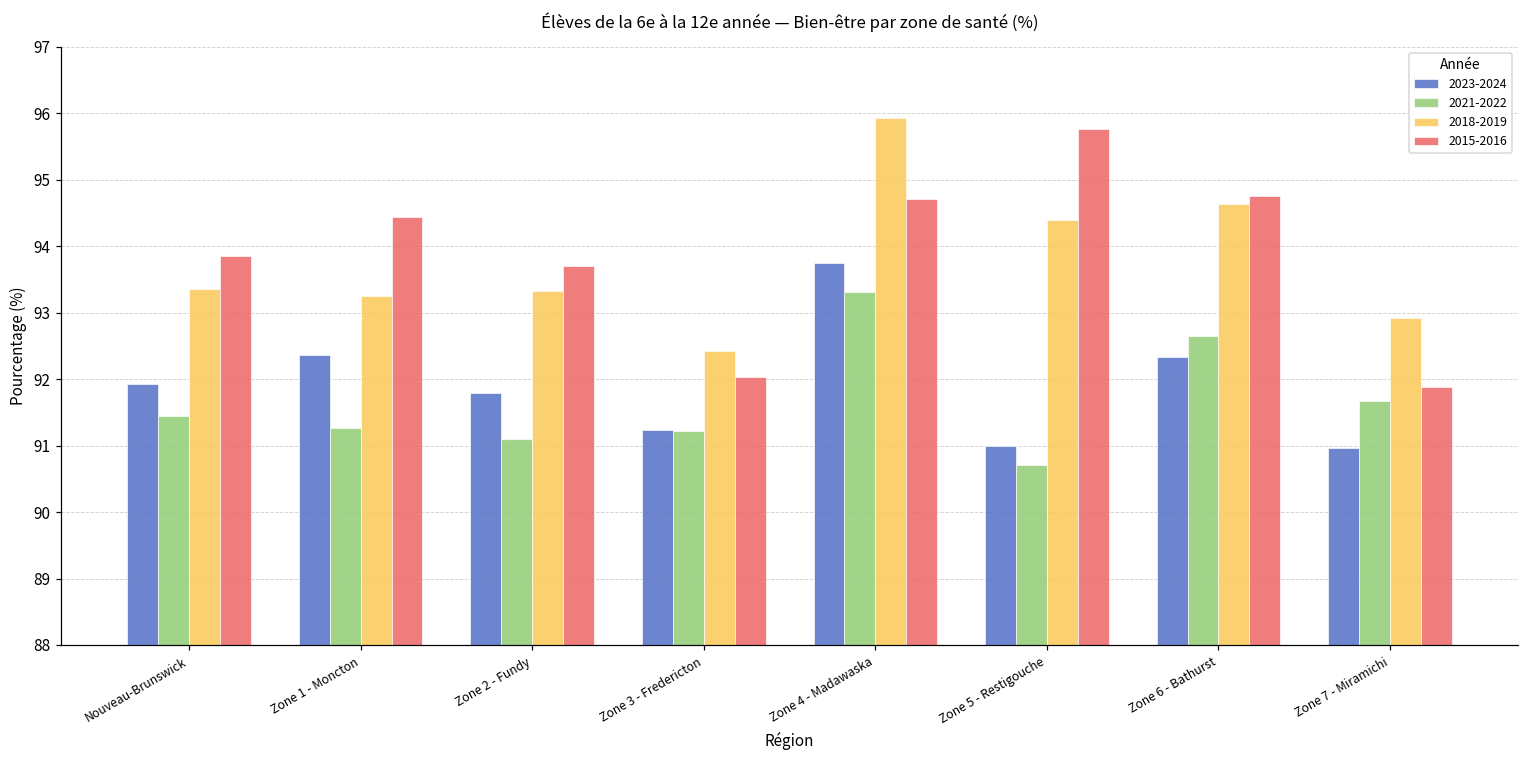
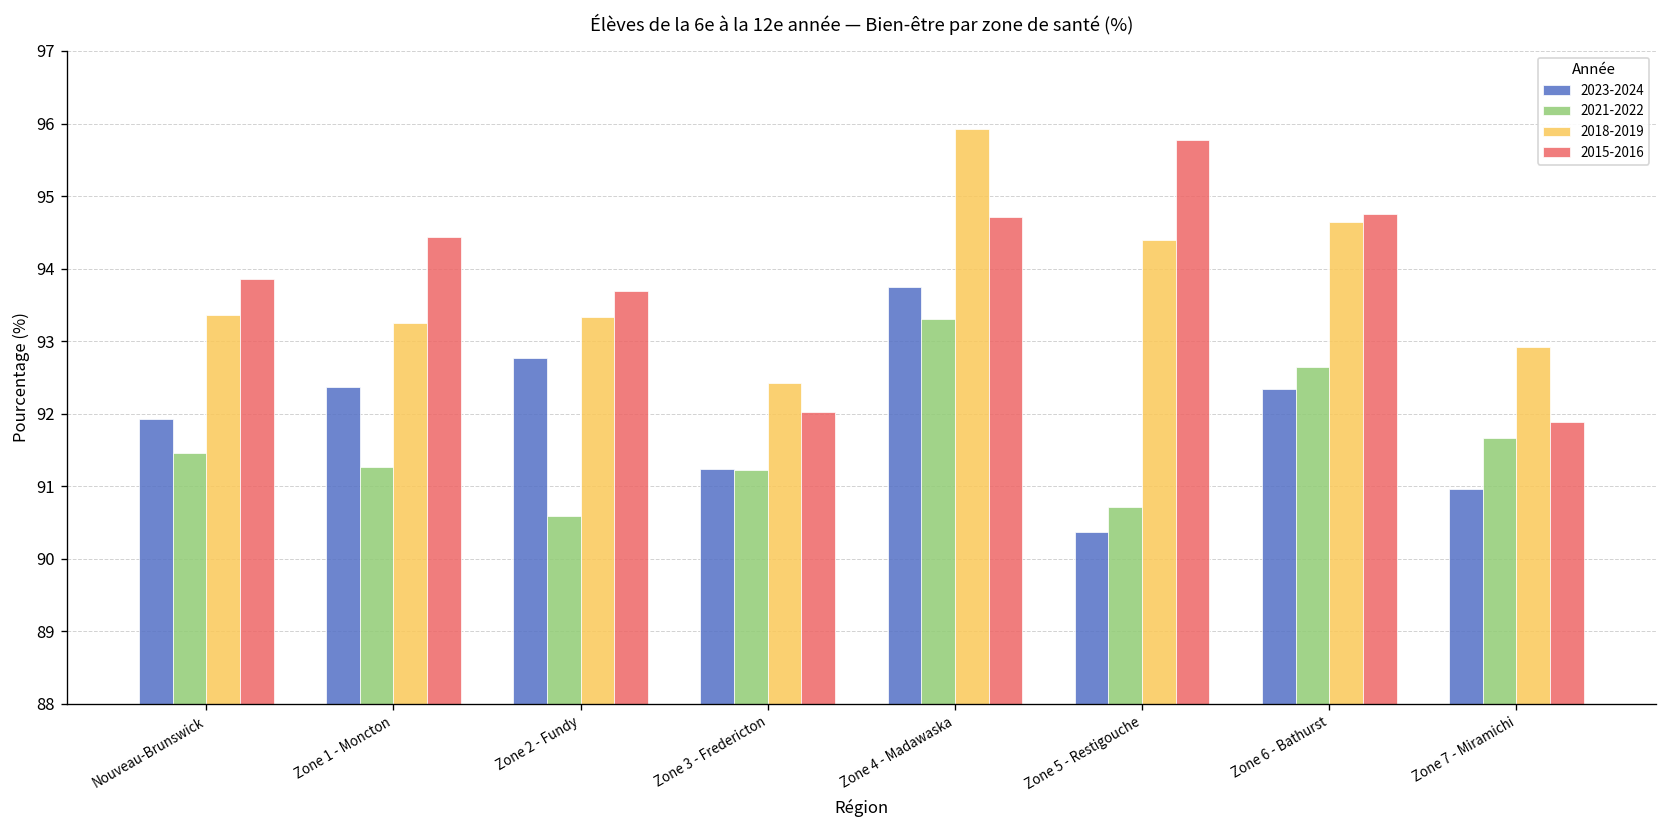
2023-2024, Zone 2 - Fundy: 91.8 -> 92.8
2021-2022, Zone 2 - Fundy: 91.1 -> 90.6
2023-2024, Zone 5 - Restigouche: 91.0 -> 90.4
